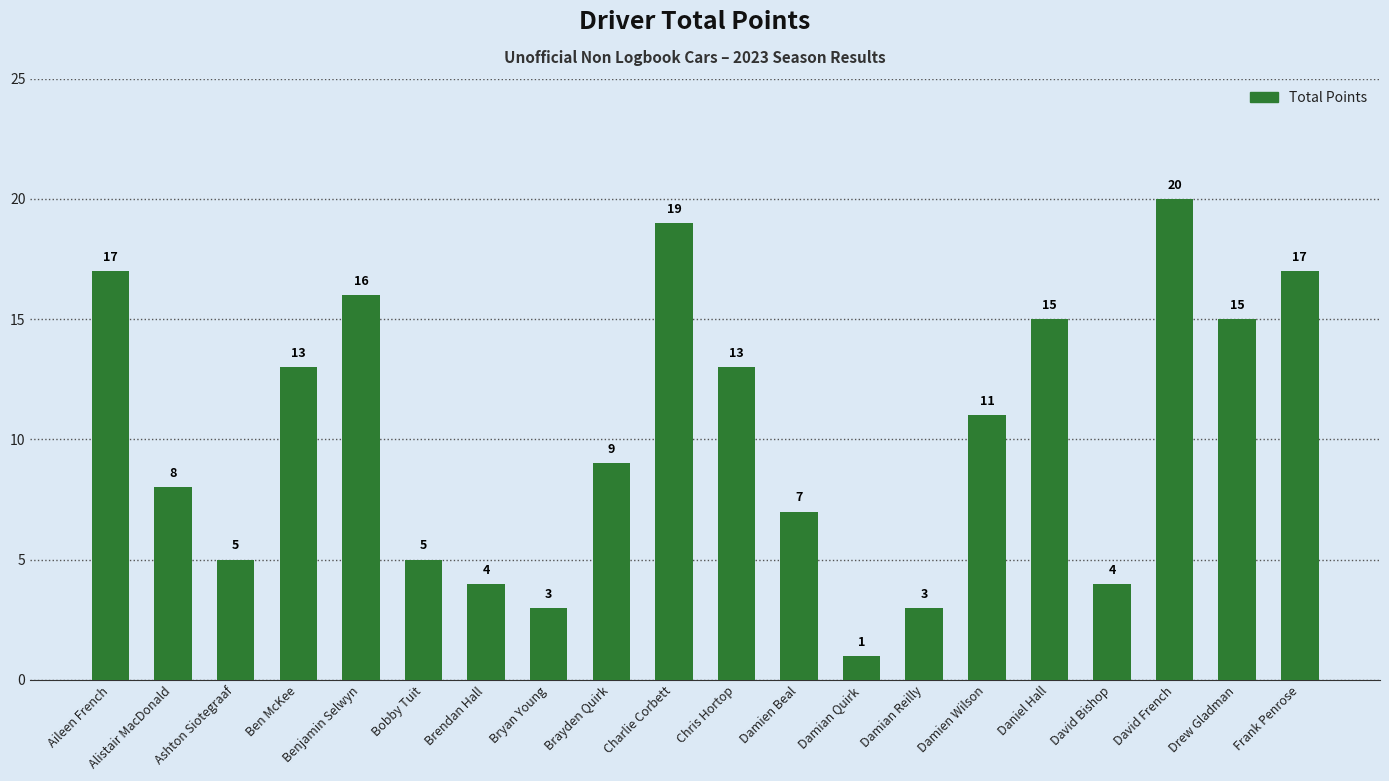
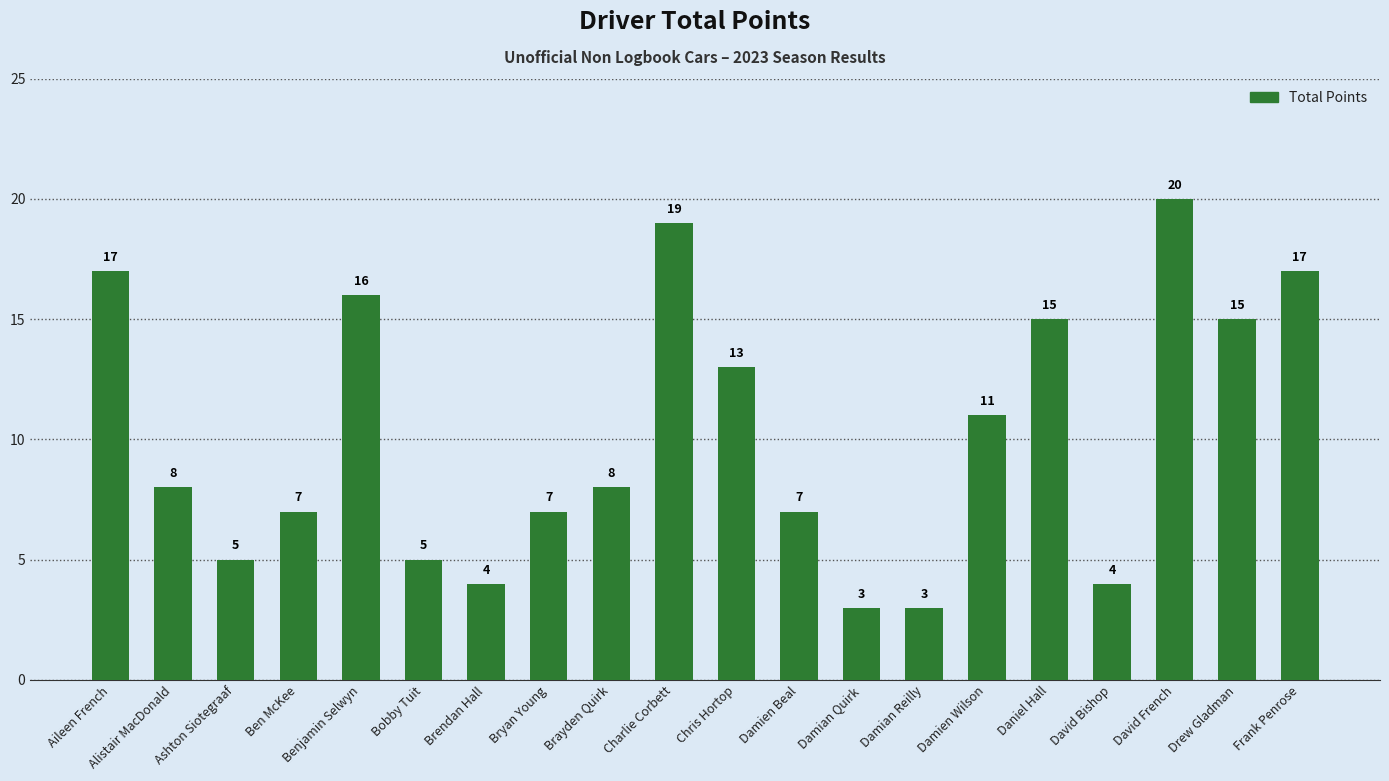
Ben McKee: 13 -> 7
Bryan Young: 3 -> 7
Brayden Quirk: 9 -> 8
Damian Quirk: 1 -> 3
